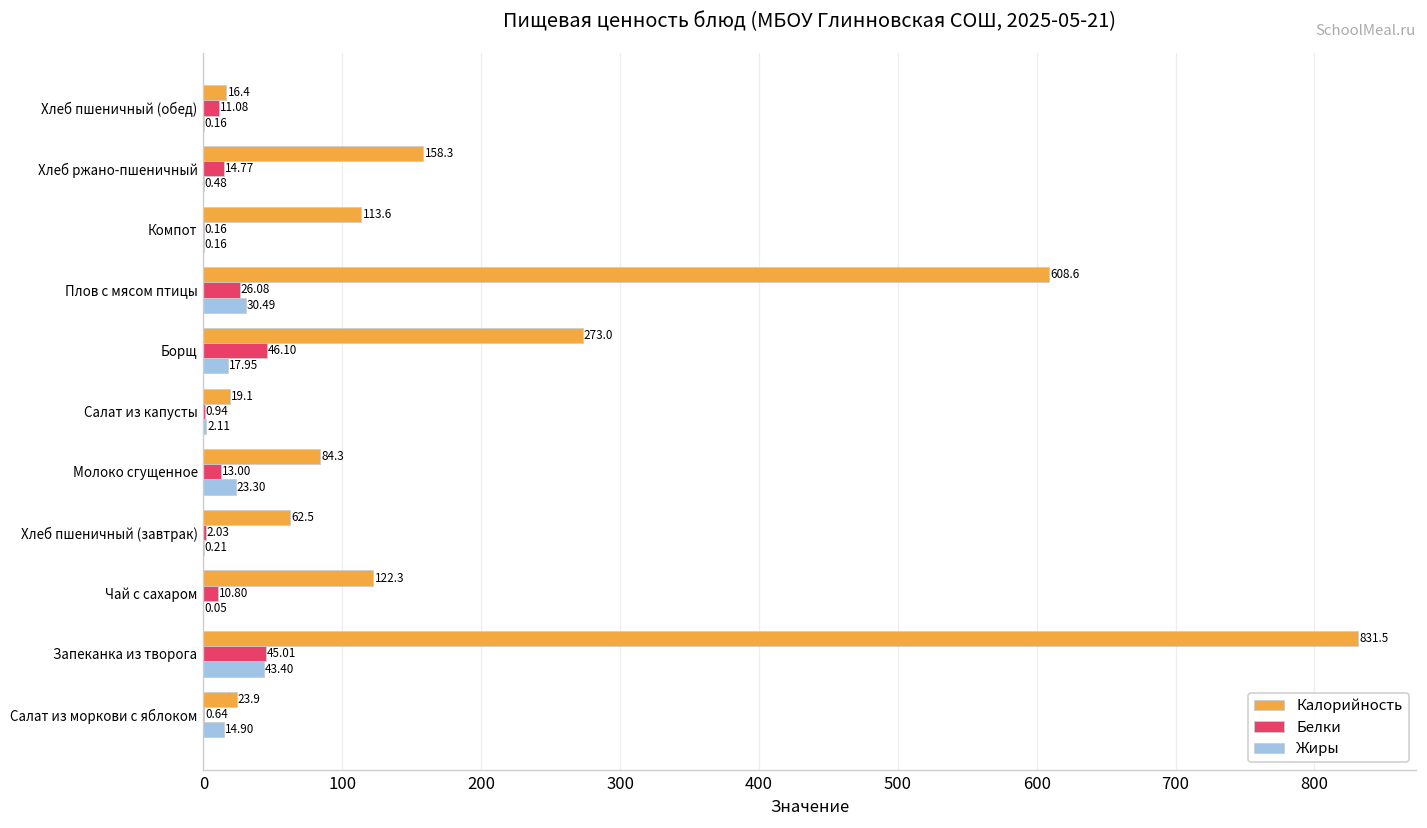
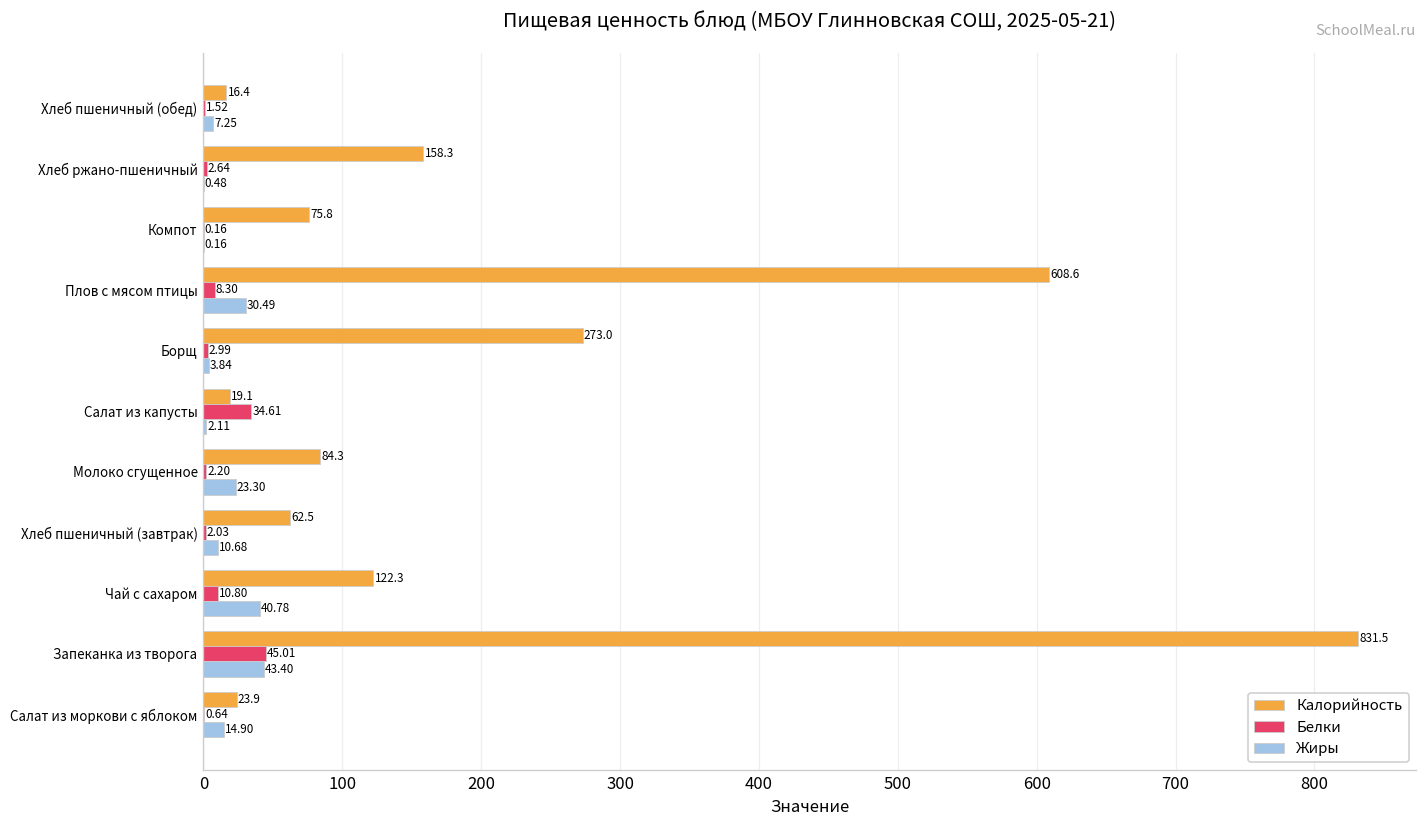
Белки, Хлеб пшеничный (обед): 11.08 -> 1.52
Жиры, Хлеб пшеничный (обед): 0.16 -> 7.25
Белки, Хлеб ржано-пшеничный: 14.77 -> 2.64
Калорийность, Компот: 113.6 -> 75.8
Белки, Плов с мясом птицы: 26.08 -> 8.30
Белки, Борщ: 46.10 -> 2.99
Жиры, Борщ: 17.95 -> 3.84
Белки, Салат из капусты: 0.94 -> 34.61
Белки, Молоко сгущенное: 13.00 -> 2.20
Жиры, Хлеб пшеничный (завтрак): 0.21 -> 10.68
Жиры, Чай с сахаром: 0.05 -> 40.78
